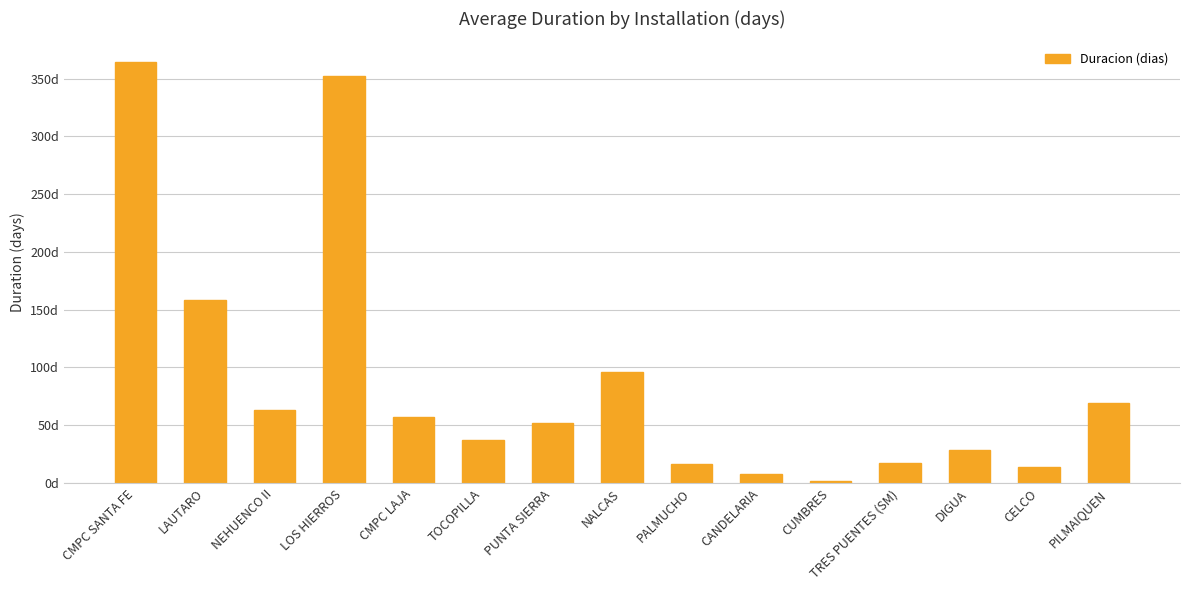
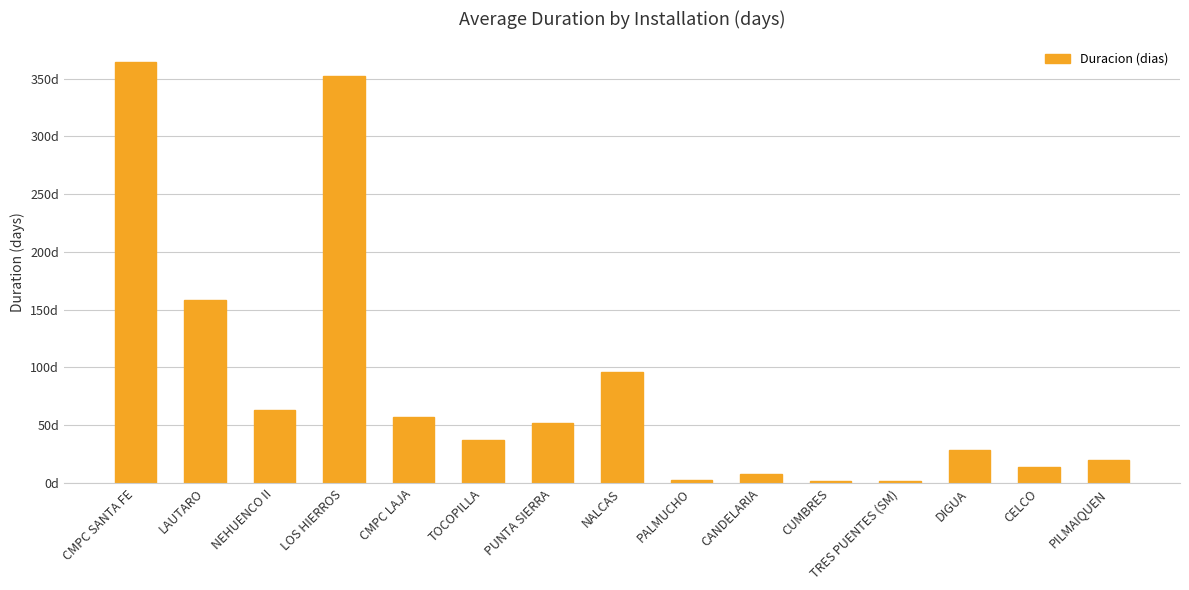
PALMUCHO: 17d -> 3d
TRES PUENTES (SM): 17d -> 2d
PILMAIQUEN: 70d -> 20d
